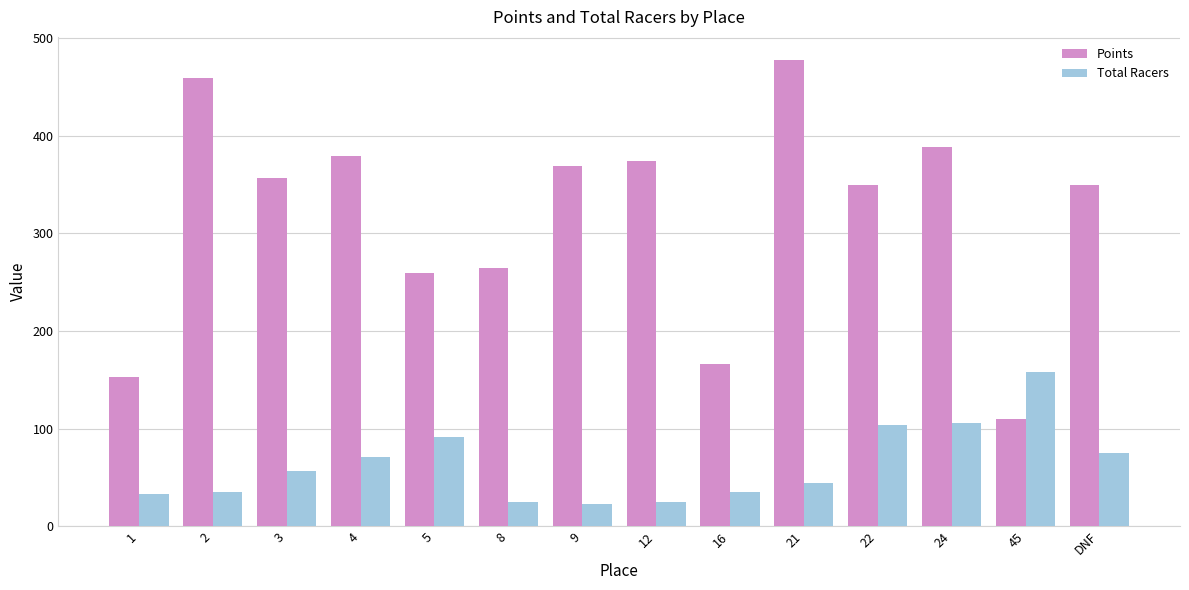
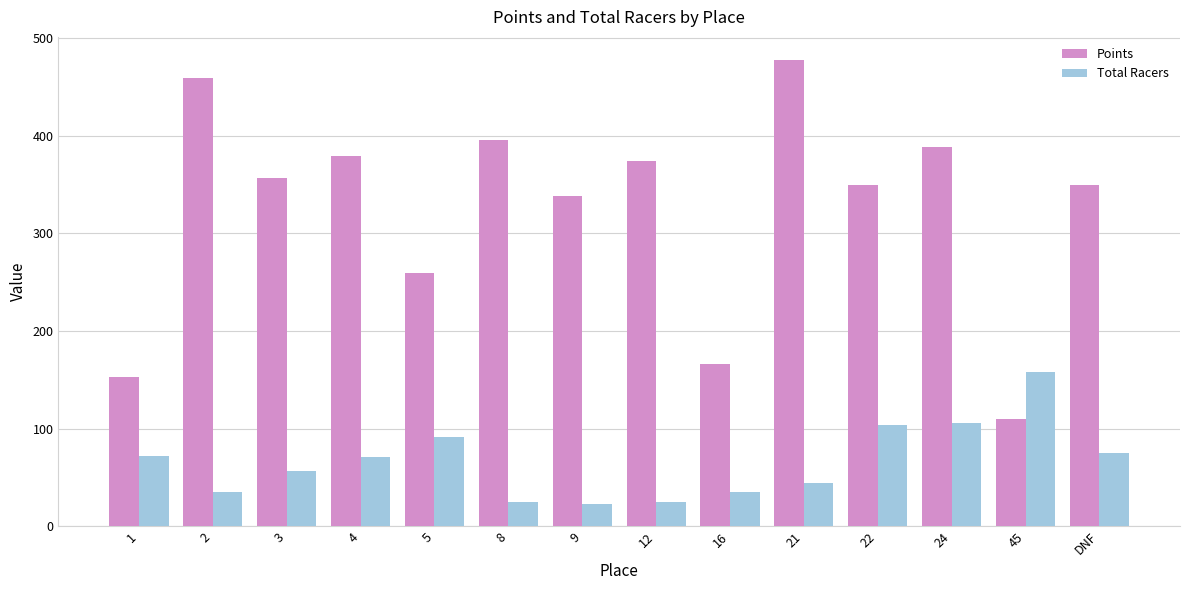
Total Racers, 1: 30 -> 70
Points, 8: 260 -> 400
Points, 9: 370 -> 340
